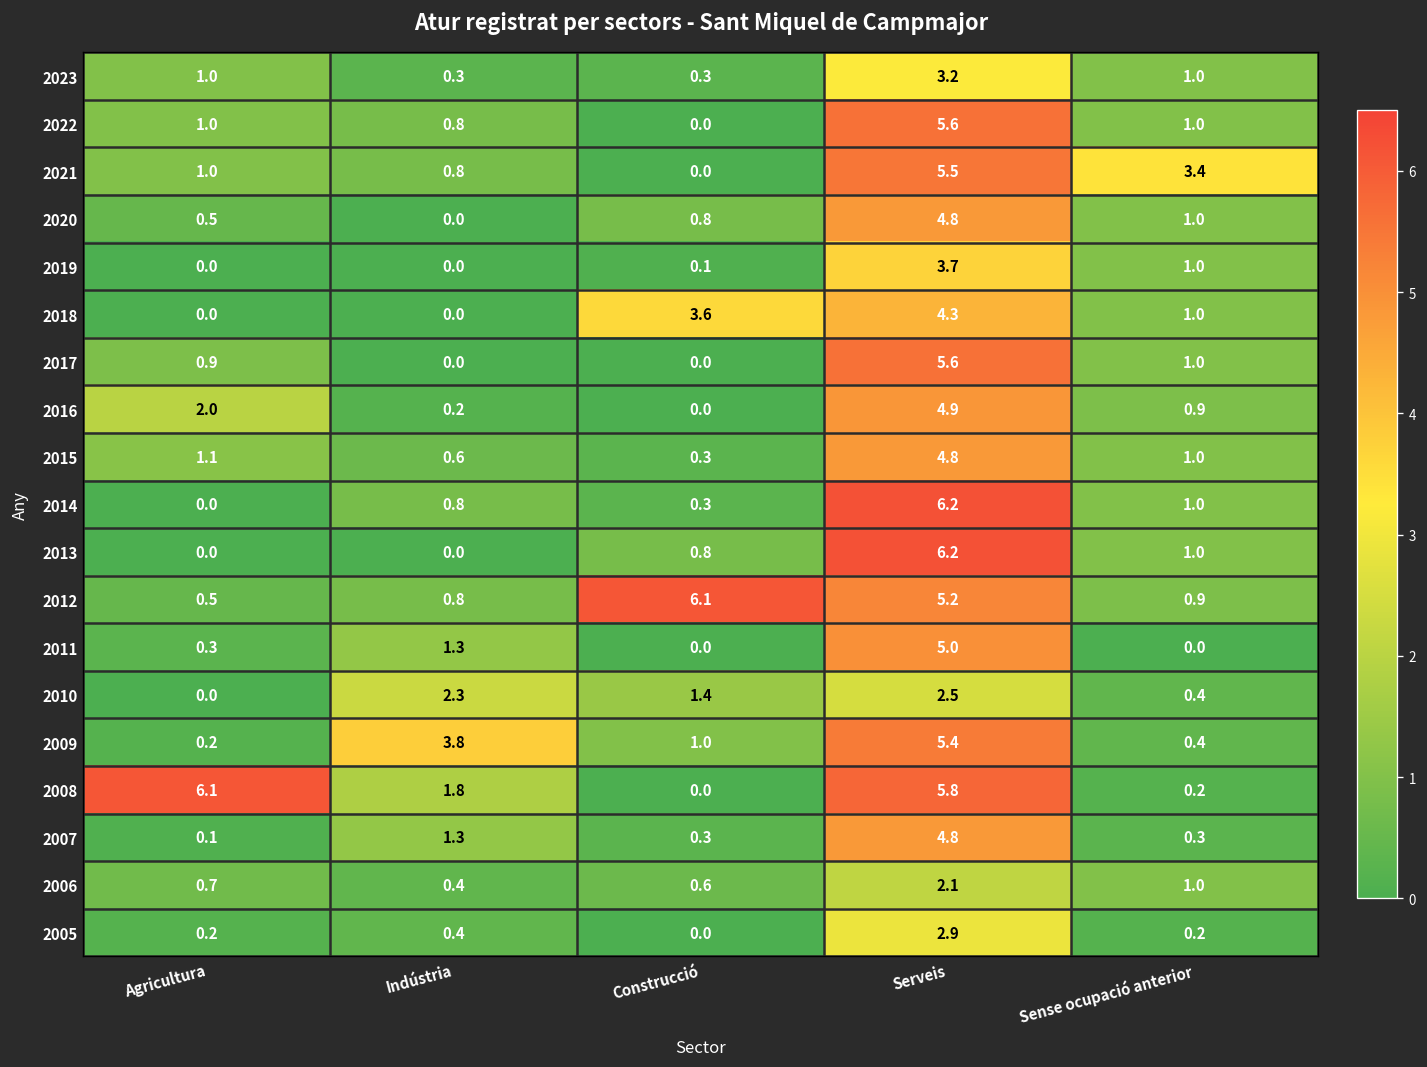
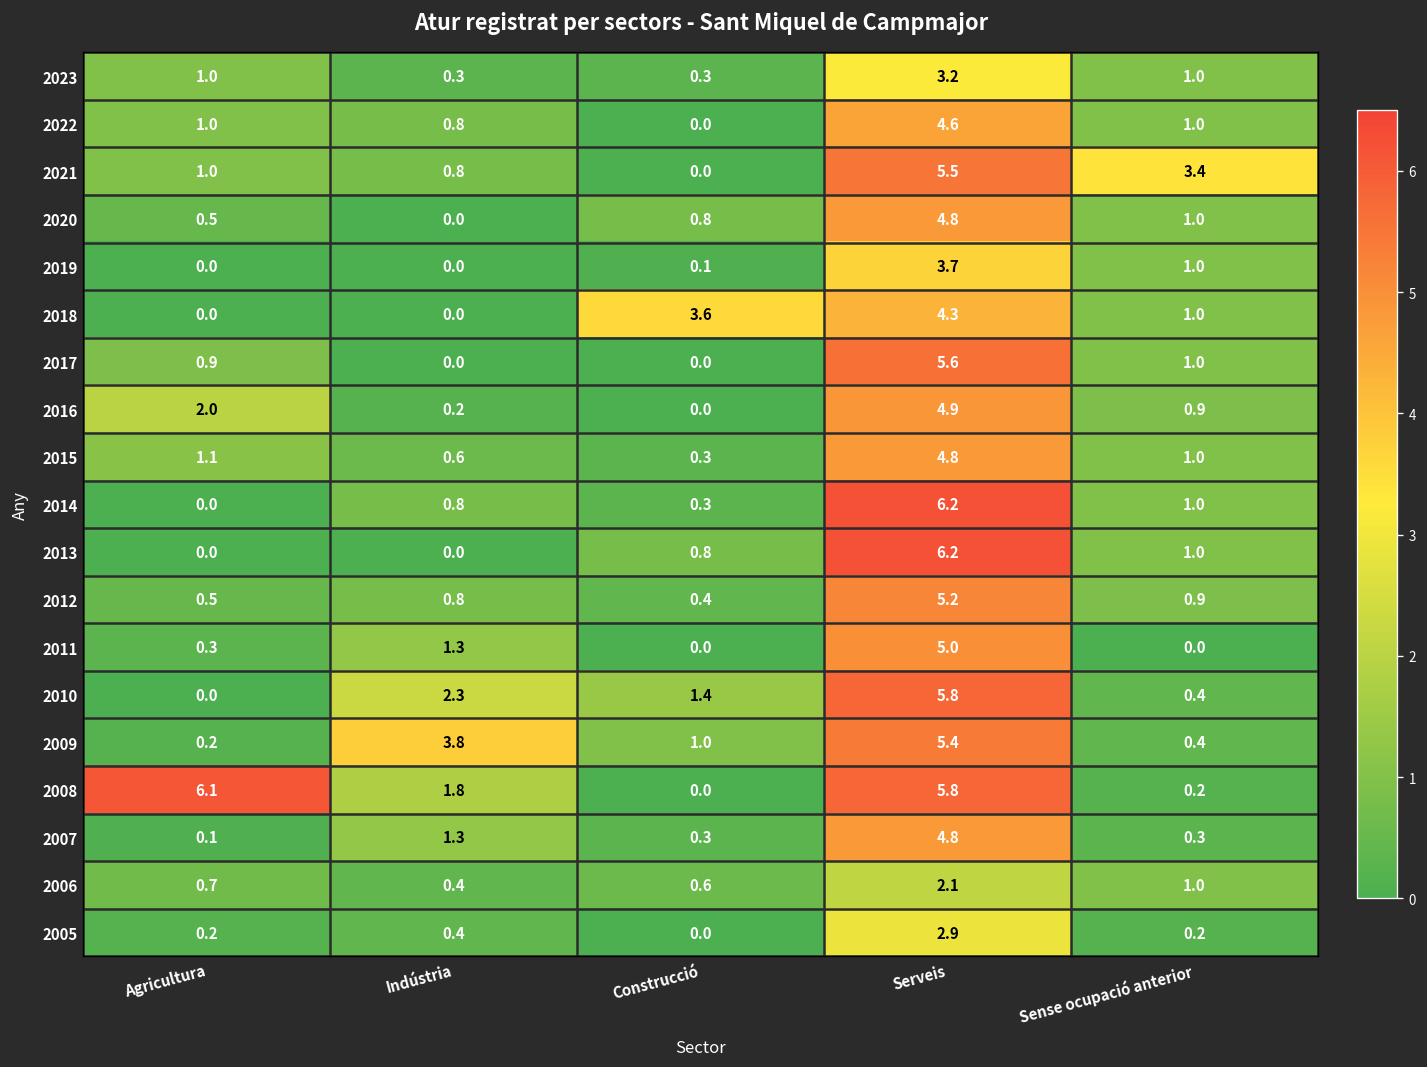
2022, Serveis: 5.6 -> 4.6
2012, Construcció: 6.1 -> 0.4
2010, Serveis: 2.5 -> 5.8
